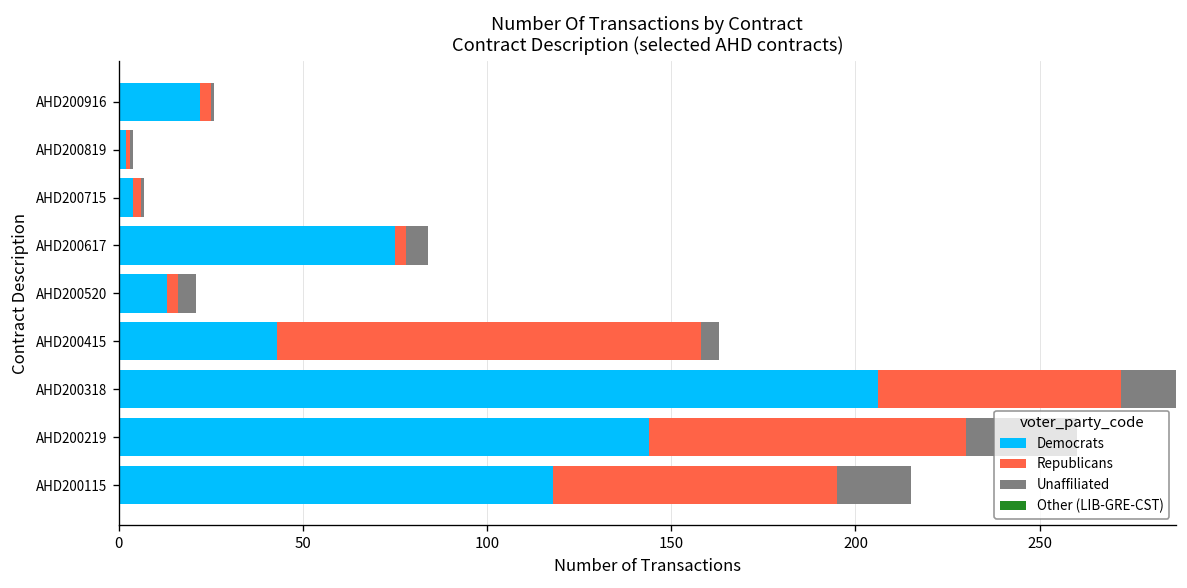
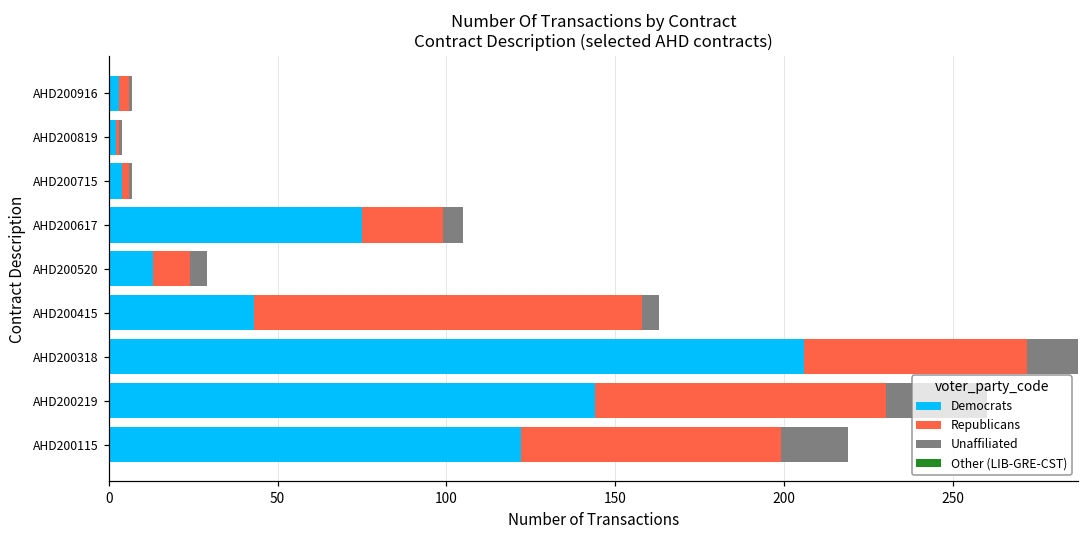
Democrats, AHD200916: 22 -> 3
Republicans, AHD200617: 3 -> 24
Republicans, AHD200520: 3 -> 11
Democrats, AHD200115: 118 -> 122
